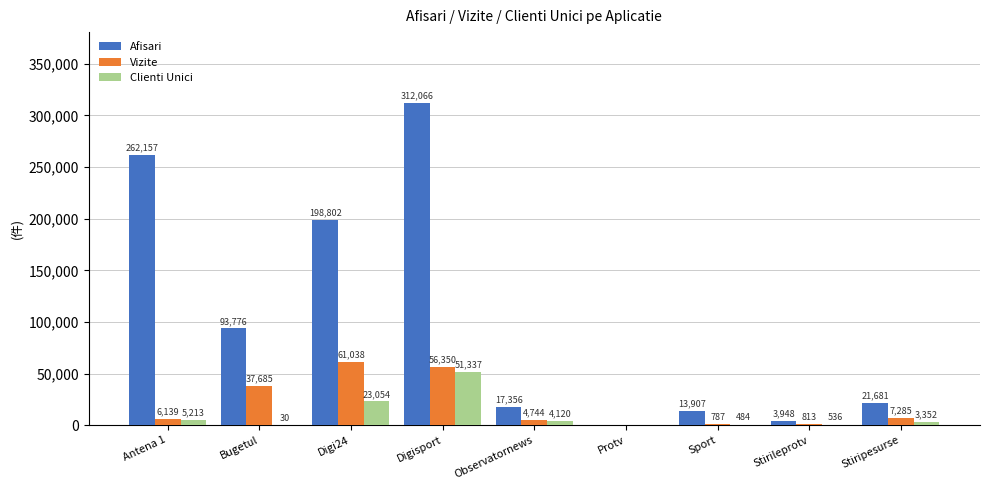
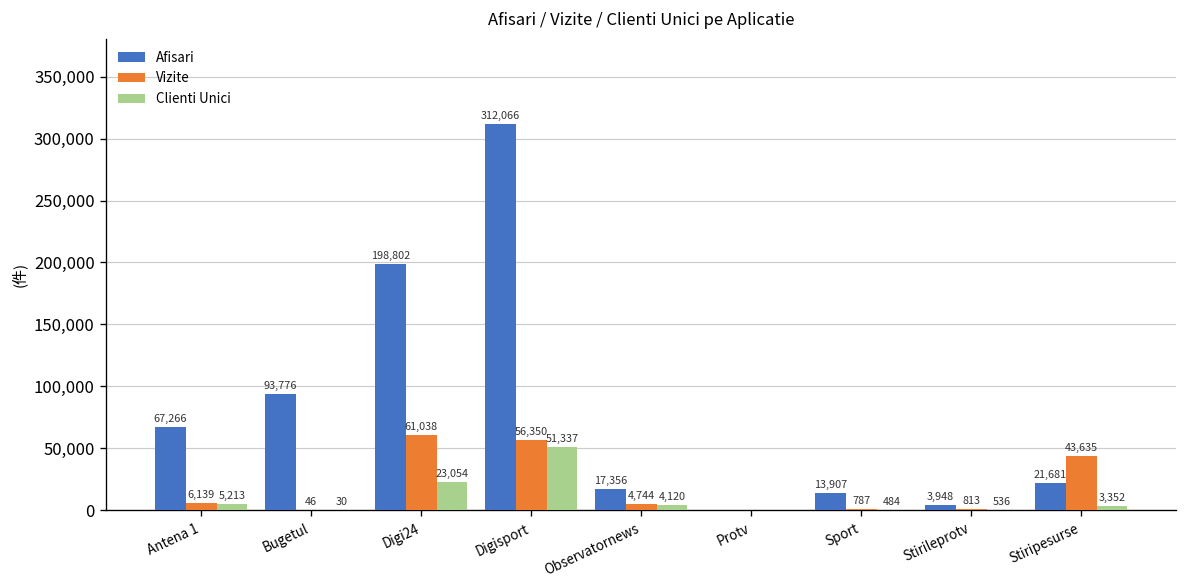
Afisari, Antena 1: 262,157 -> 67,266
Vizite, Bugetul: 37,685 -> 46
Vizite, Stiripesurse: 7,285 -> 43,635
